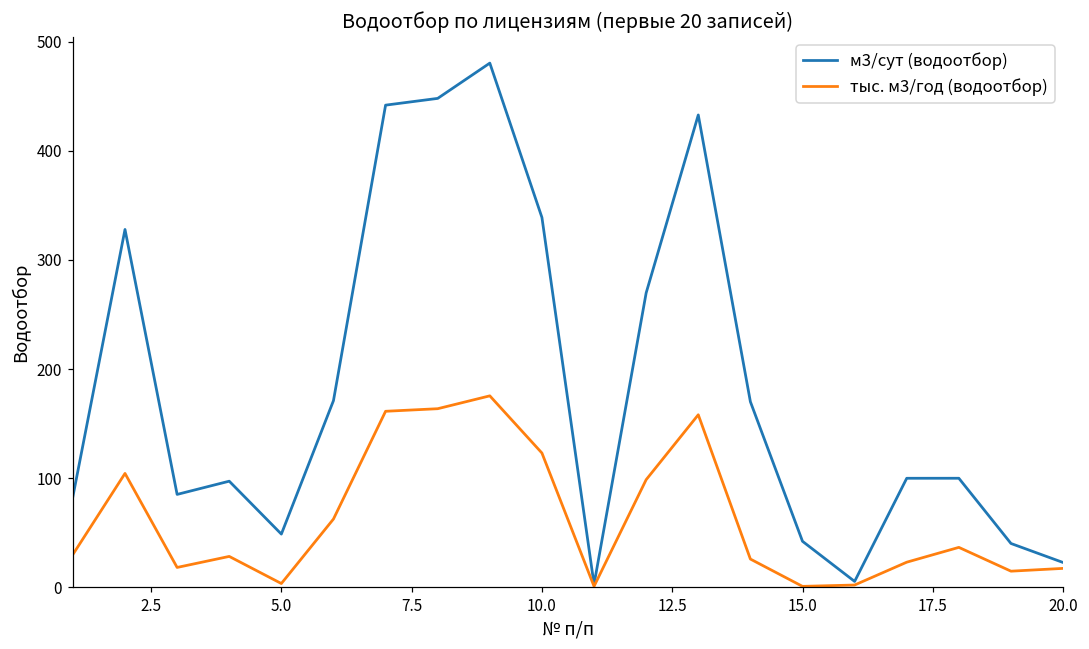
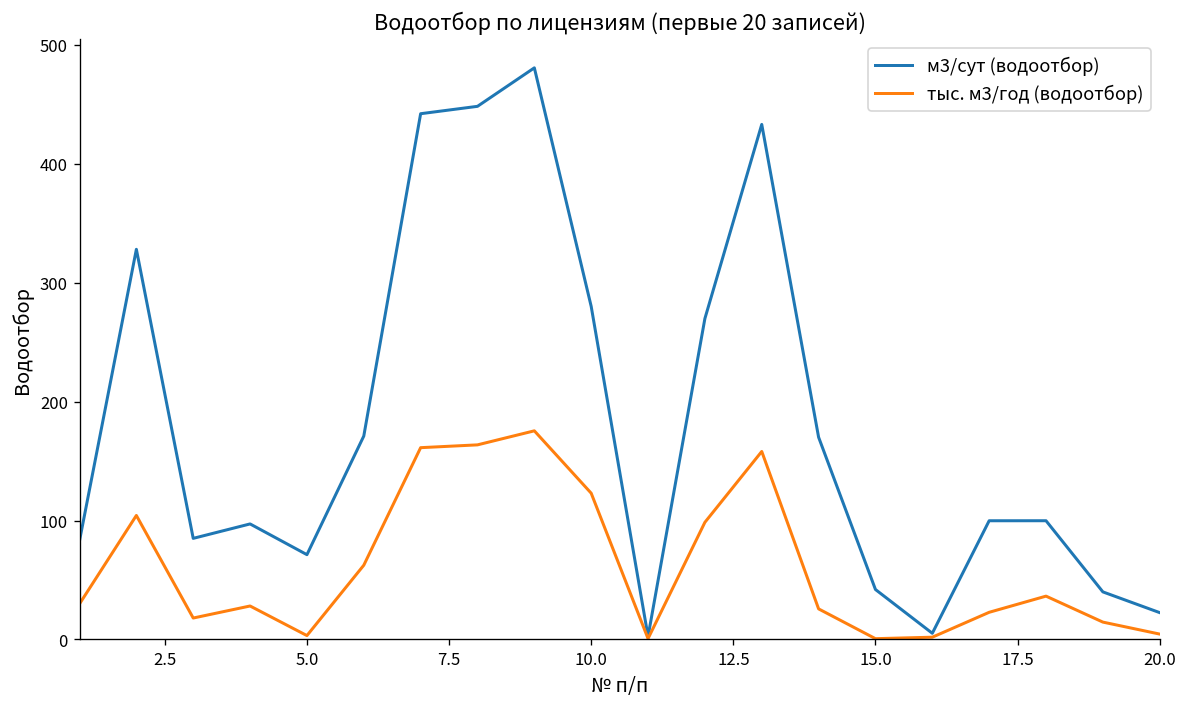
м3/сут (водоотбор), 5.0: 50 -> 70
м3/сут (водоотбор), 10.0: 340 -> 280
тыс. м3/год (водоотбор), 20.0: 20 -> 0
